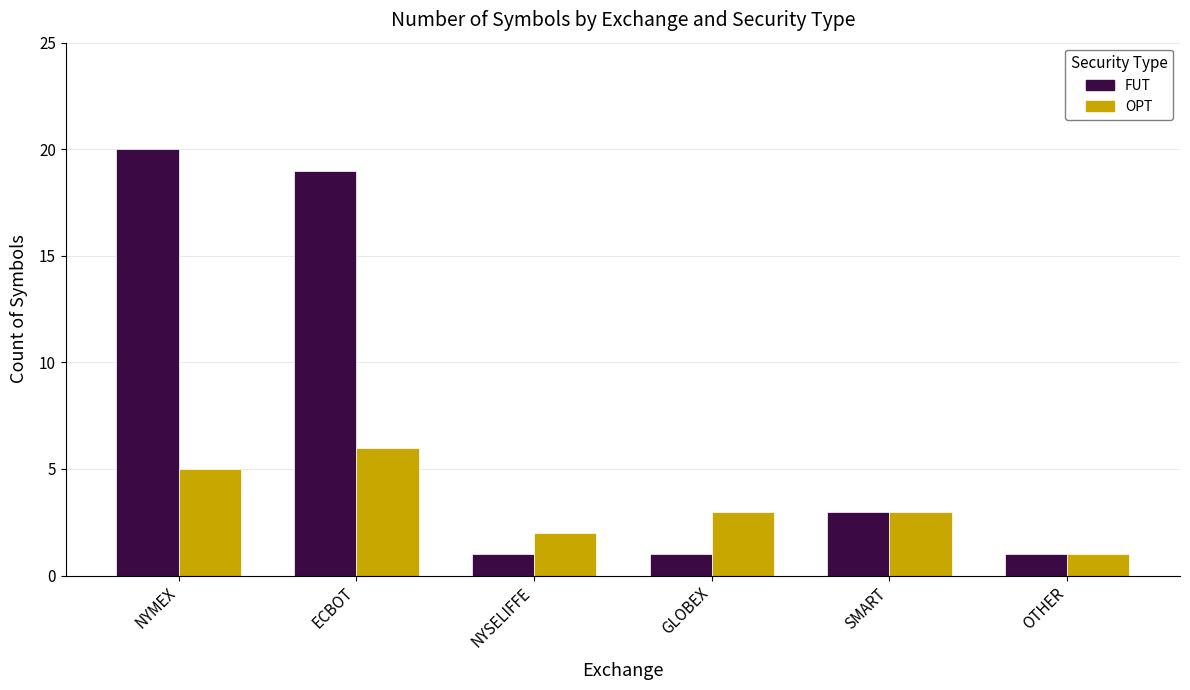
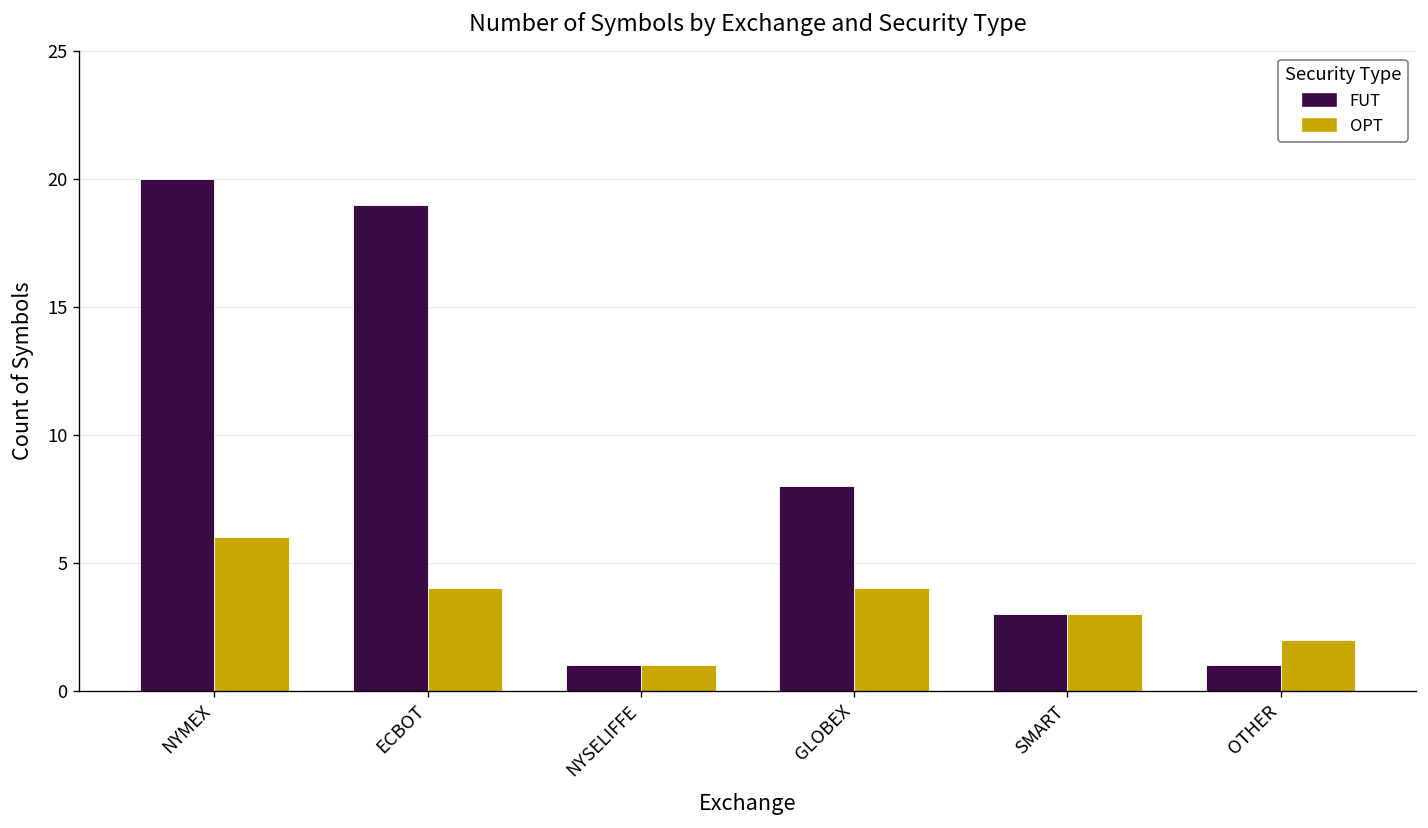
OPT, NYMEX: 5 -> 6
OPT, ECBOT: 6 -> 4
OPT, NYSELIFFE: 2 -> 1
FUT, GLOBEX: 1 -> 8
OPT, GLOBEX: 3 -> 4
OPT, OTHER: 1 -> 2
